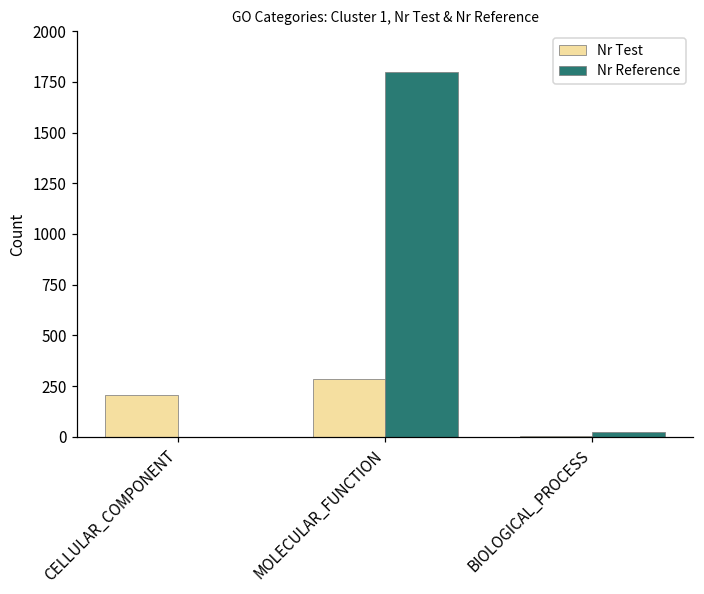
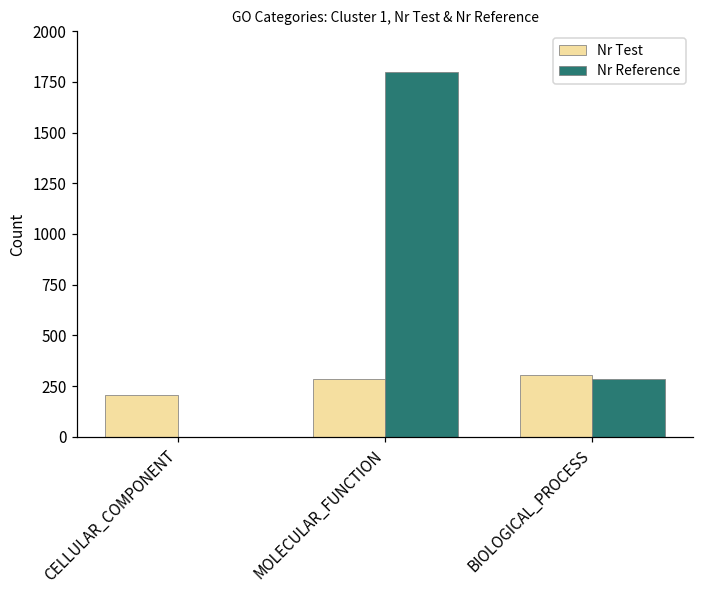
Nr Test, BIOLOGICAL_PROCESS: 10 -> 300
Nr Reference, BIOLOGICAL_PROCESS: 20 -> 290
